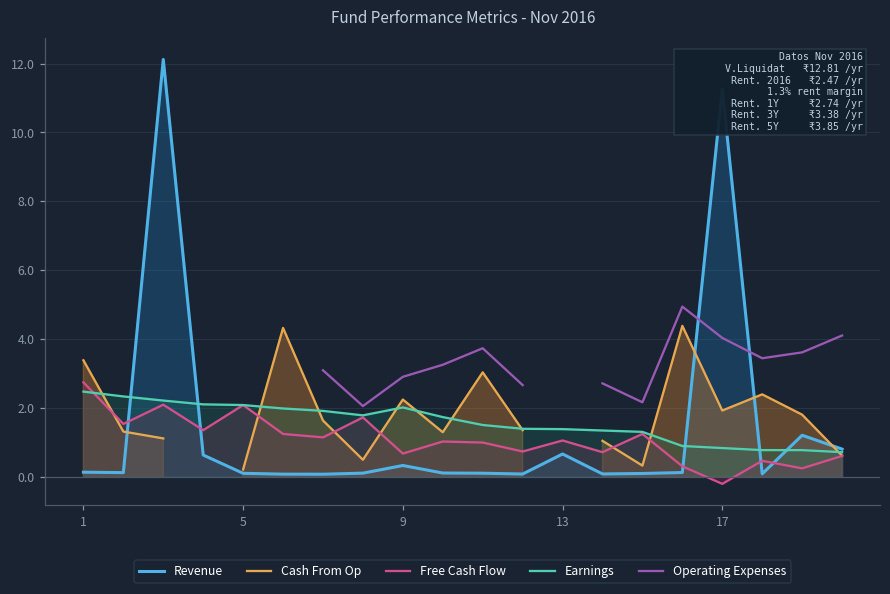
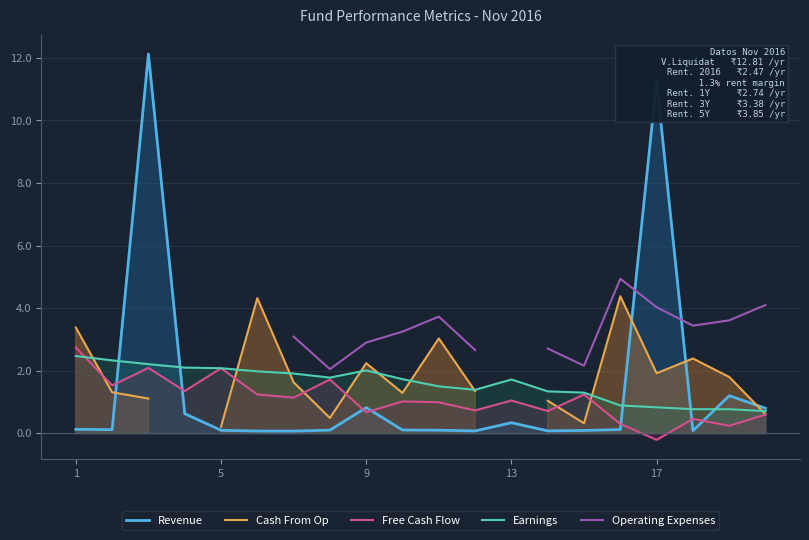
Revenue, 9: 0.3 -> 0.8
Revenue, 13: 0.7 -> 0.3
Earnings, 13: 1.4 -> 1.7
